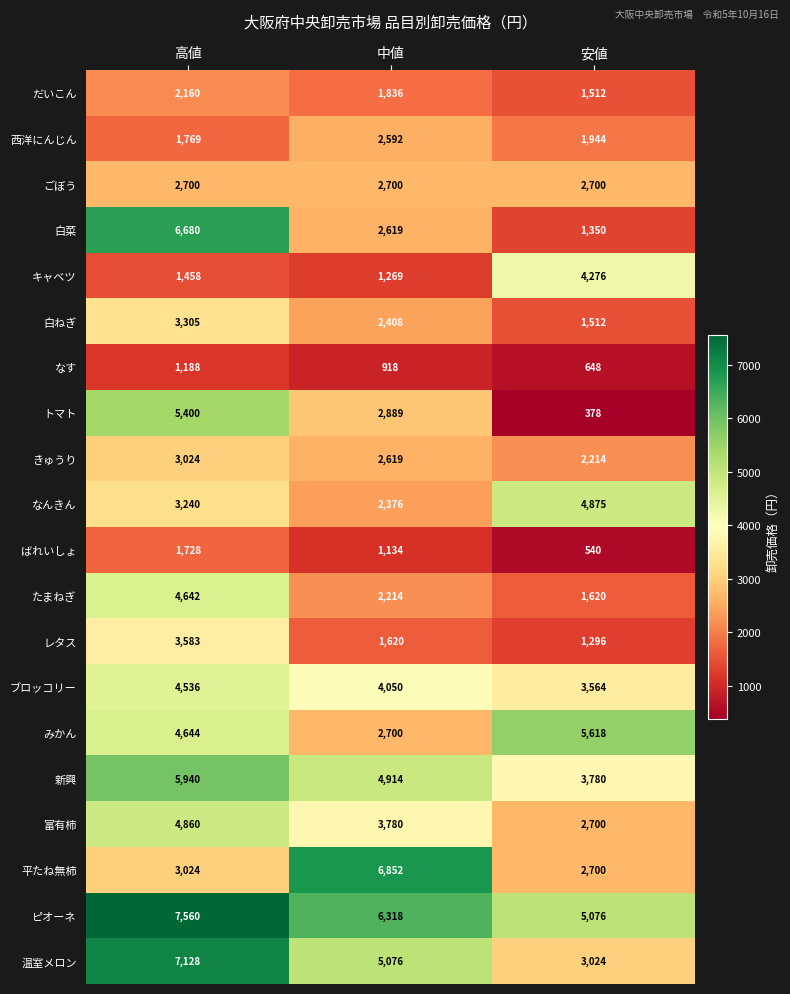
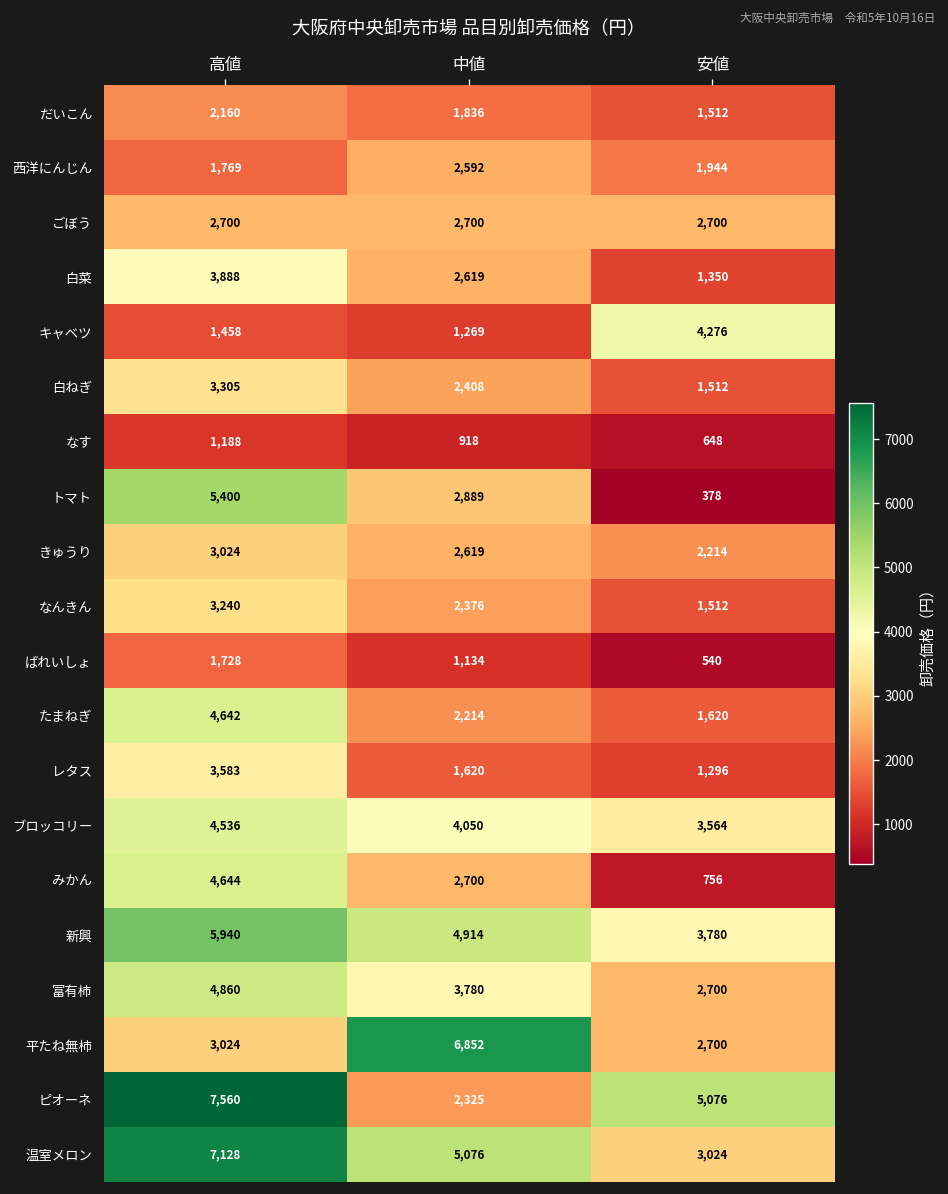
白菜, 高値: 6,680 -> 3,888
なんきん, 安値: 4,875 -> 1,512
みかん, 安値: 5,618 -> 756
ピオーネ, 中値: 6,318 -> 2,325
